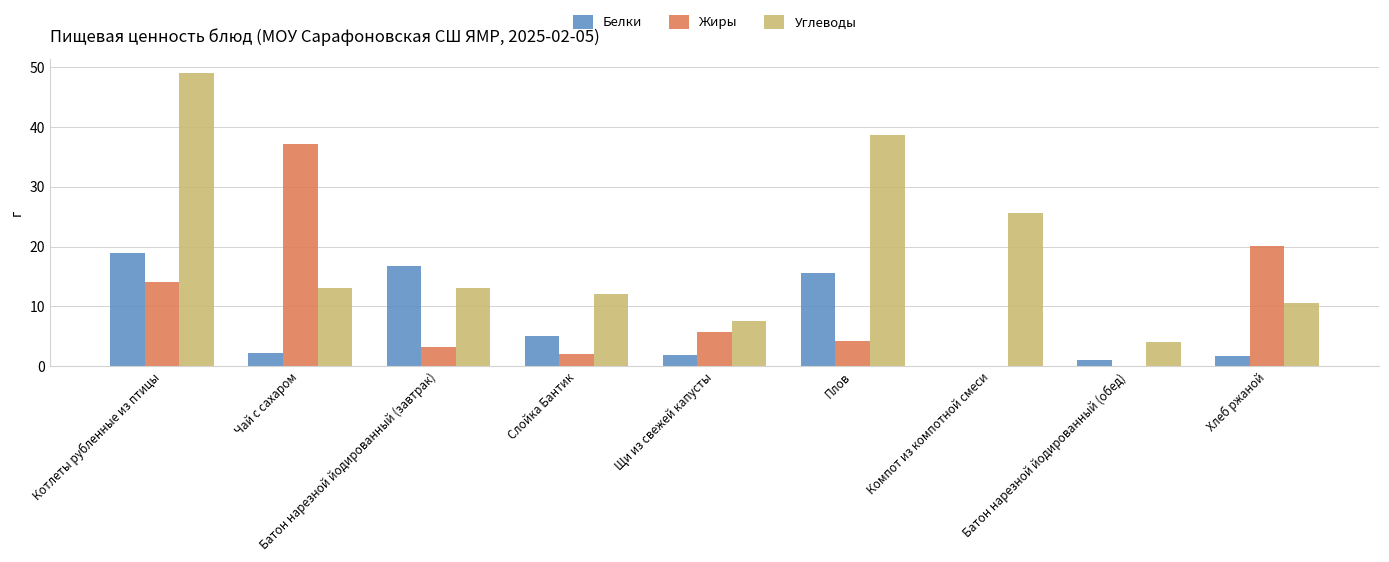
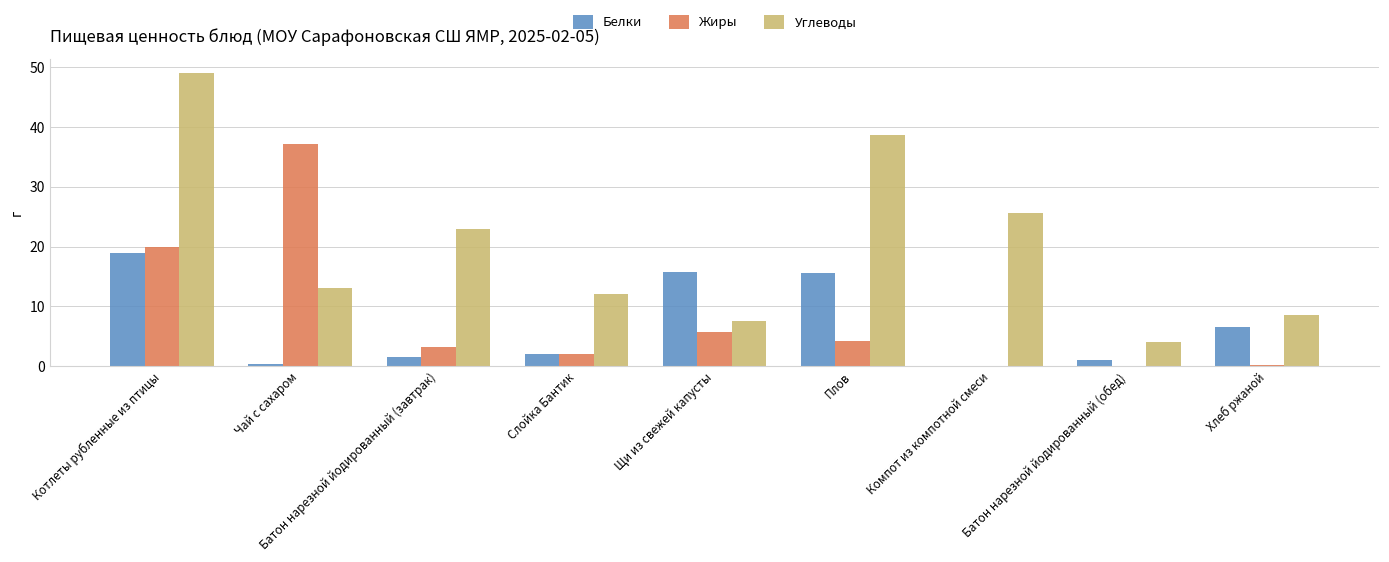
Жиры, Котлеты рубленные из птицы: 14 -> 20
Белки, Чай с сахаром: 2 -> 0
Белки, Батон нарезной йодированный (завтрак): 17 -> 2
Углеводы, Батон нарезной йодированный (завтрак): 13 -> 23
Белки, Слойка Бантик: 5 -> 2
Белки, Щи из свежей капусты: 2 -> 16
Белки, Хлеб ржаной: 2 -> 6
Жиры, Хлеб ржаной: 20 -> 0
Углеводы, Хлеб ржаной: 11 -> 9
